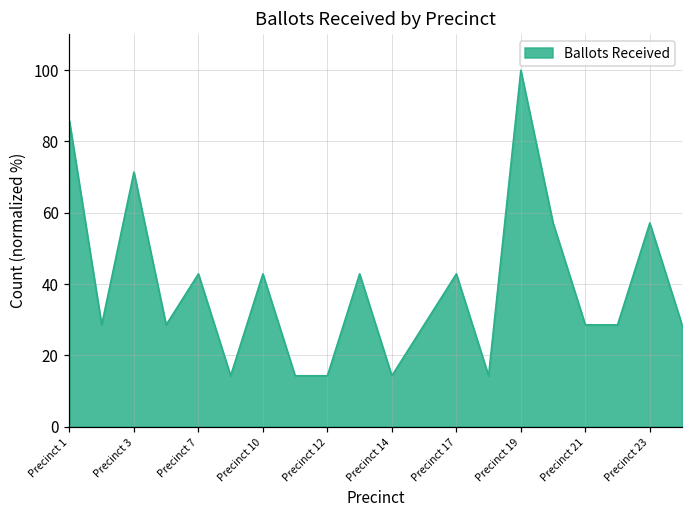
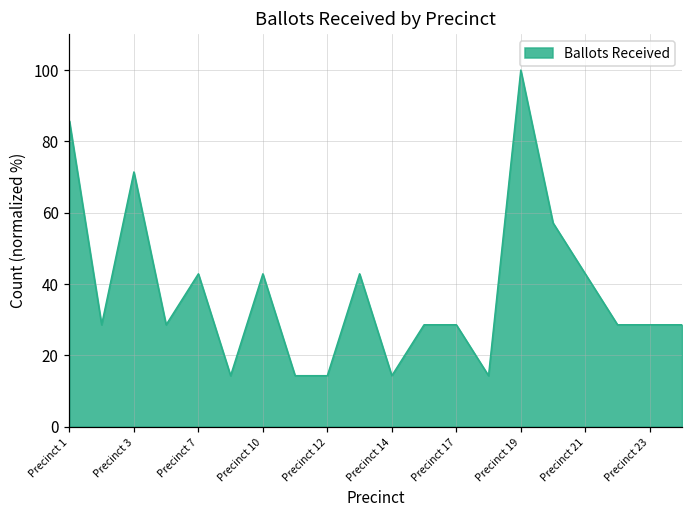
Precinct 17: 43 -> 29
Precinct 21: 29 -> 43
Precinct 23: 57 -> 29
